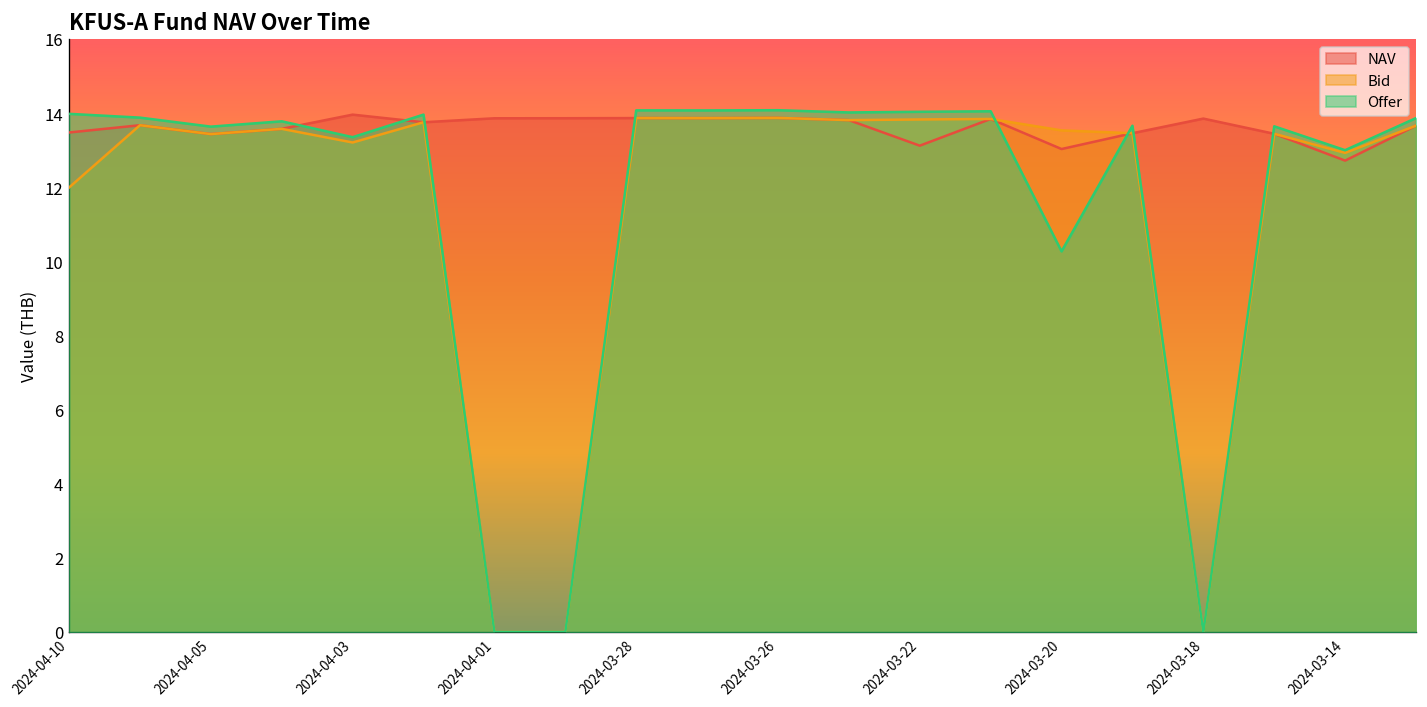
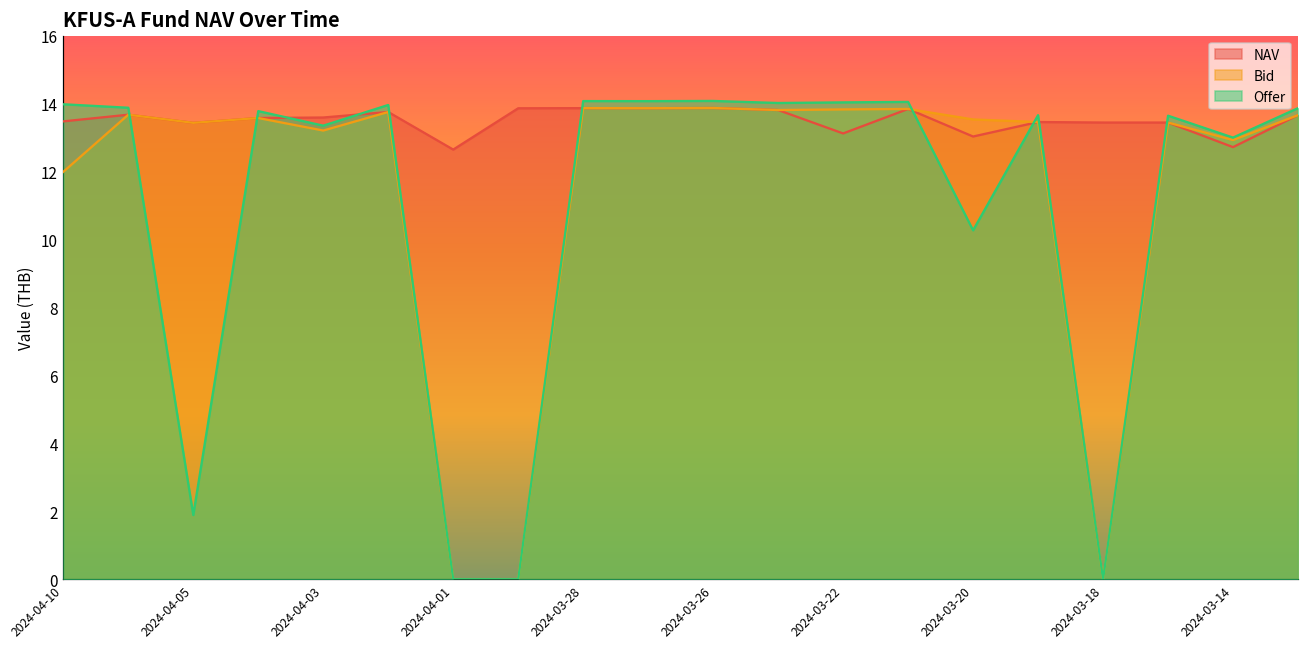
Offer, 2024-04-05: 13.6 -> 1.9
NAV, 2024-04-03: 14.0 -> 13.6
NAV, 2024-04-01: 13.9 -> 12.6
NAV, 2024-03-18: 13.9 -> 13.4
